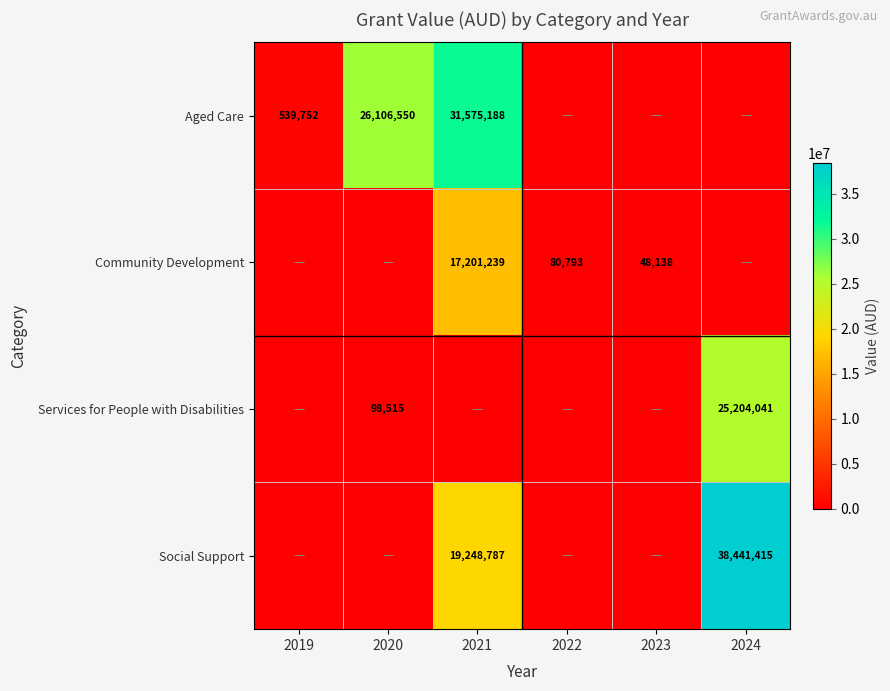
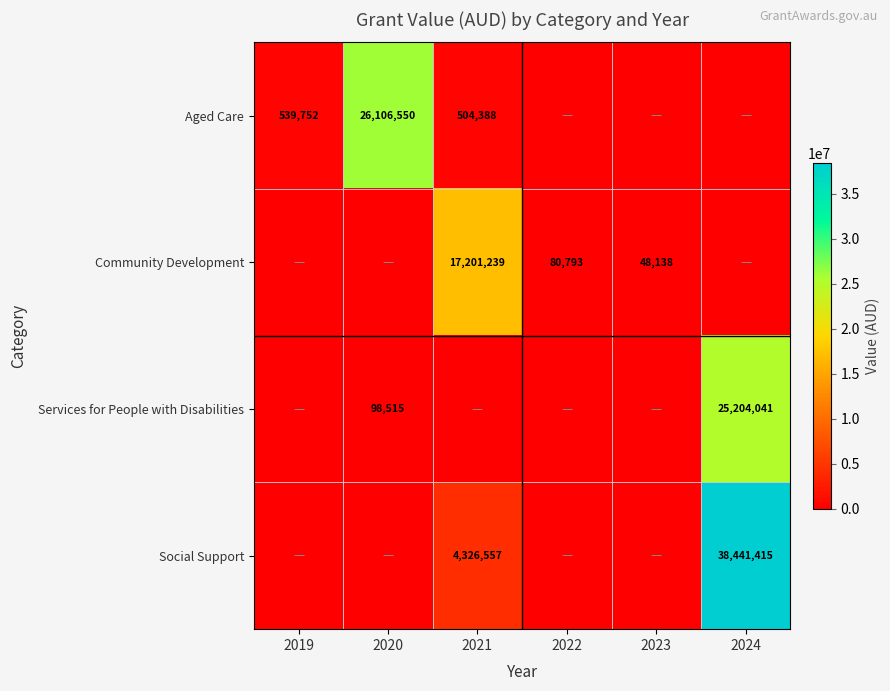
Aged Care, 2021: 31,575,188 -> 504,388
Social Support, 2021: 19,248,787 -> 4,326,557
